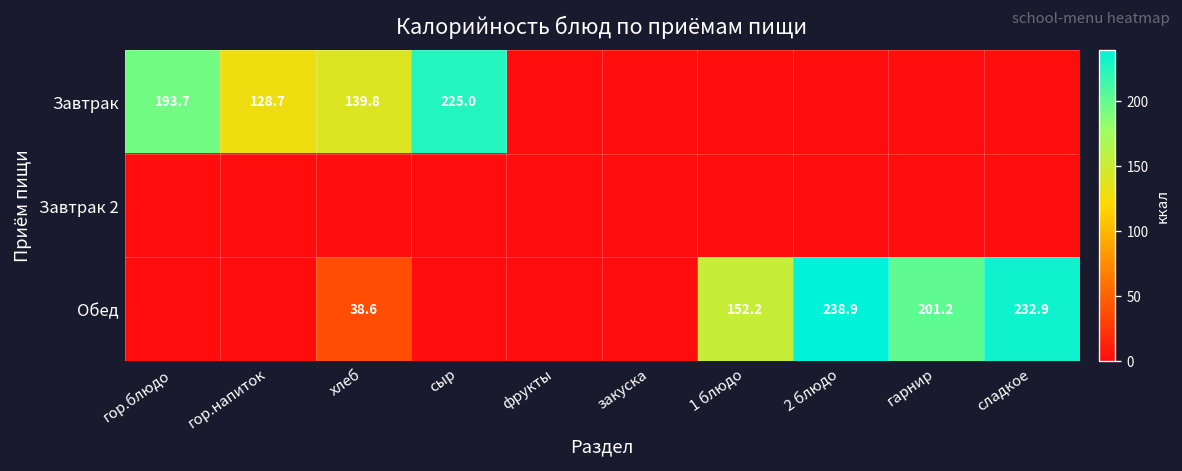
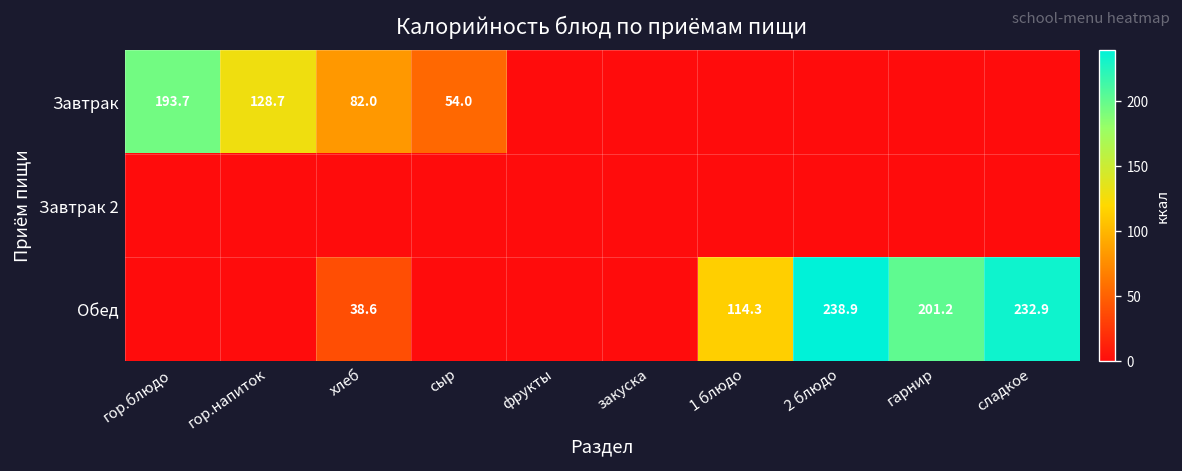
Завтрак, хлеб: 139.8 -> 82.0
Завтрак, сыр: 225.0 -> 54.0
Обед, 1 блюдо: 152.2 -> 114.3
